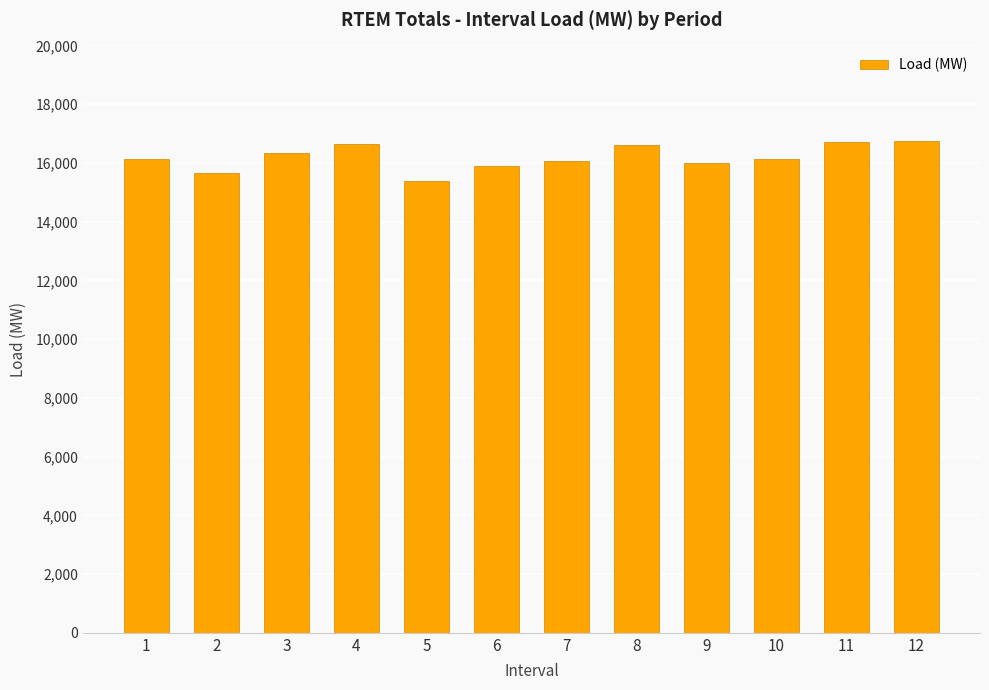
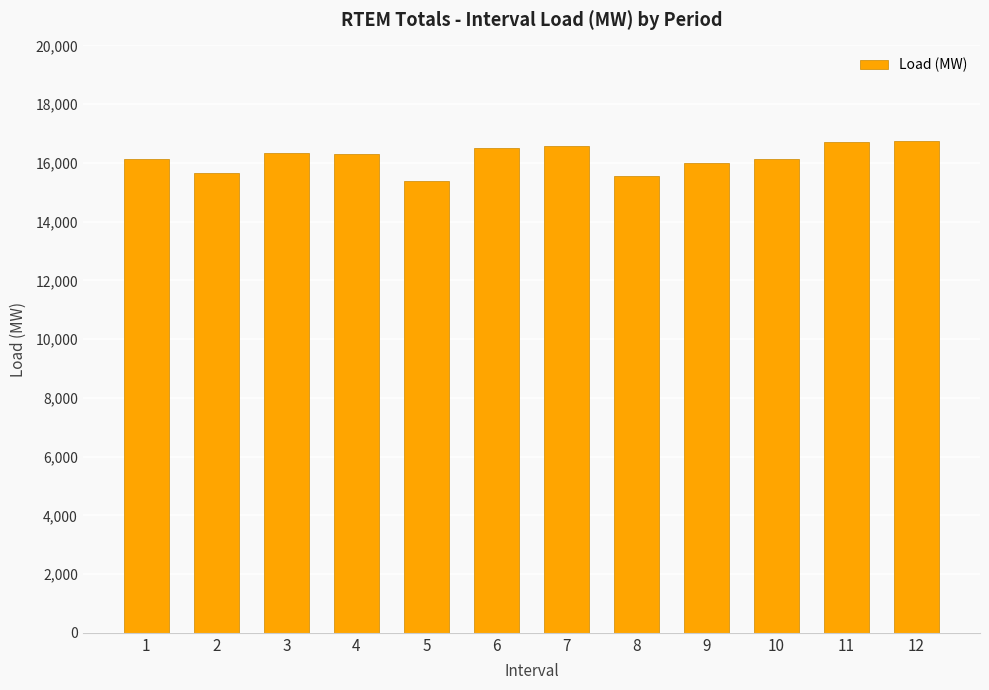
4: 16,700 -> 16,300
6: 15,900 -> 16,500
7: 16,100 -> 16,600
8: 16,600 -> 15,600
